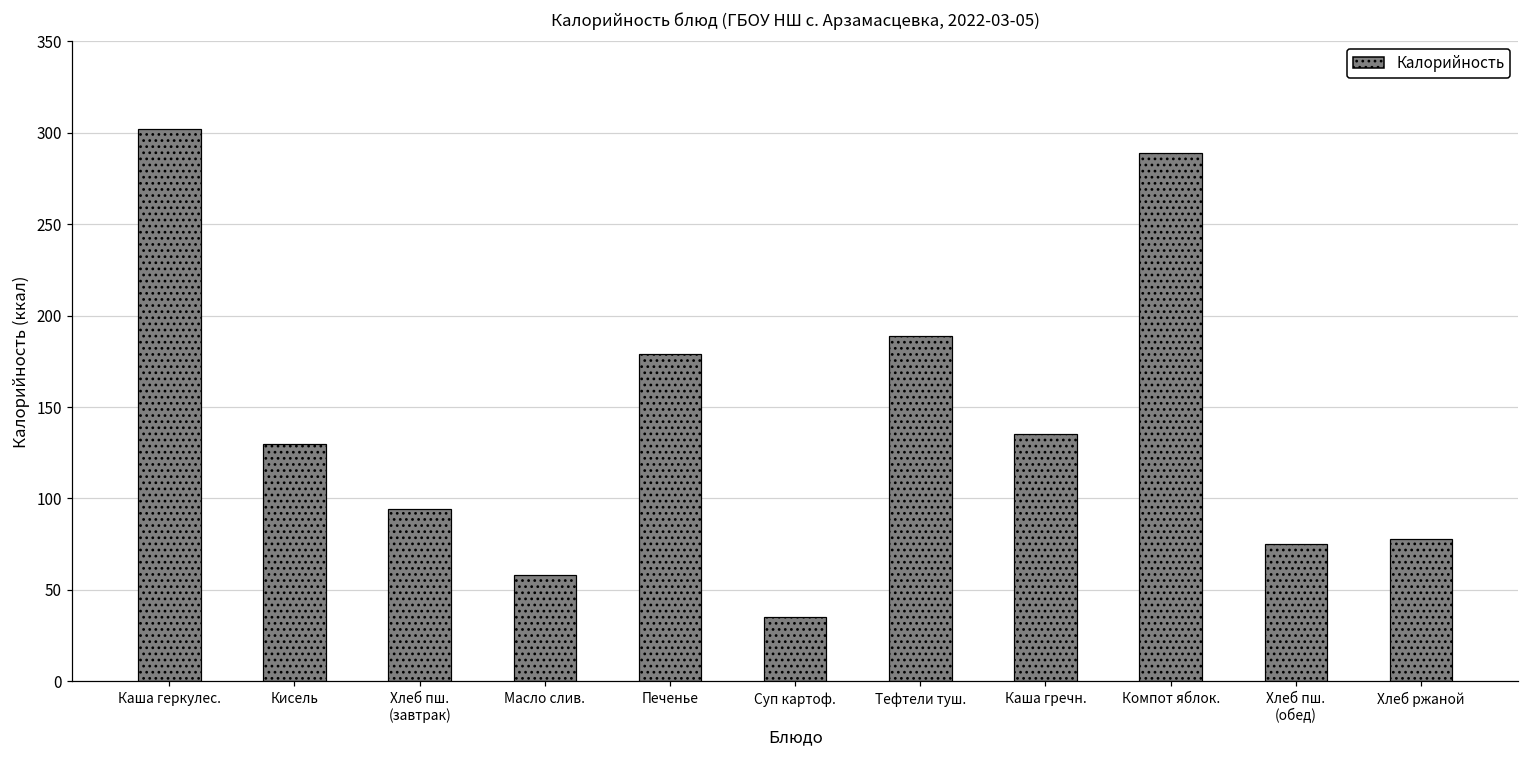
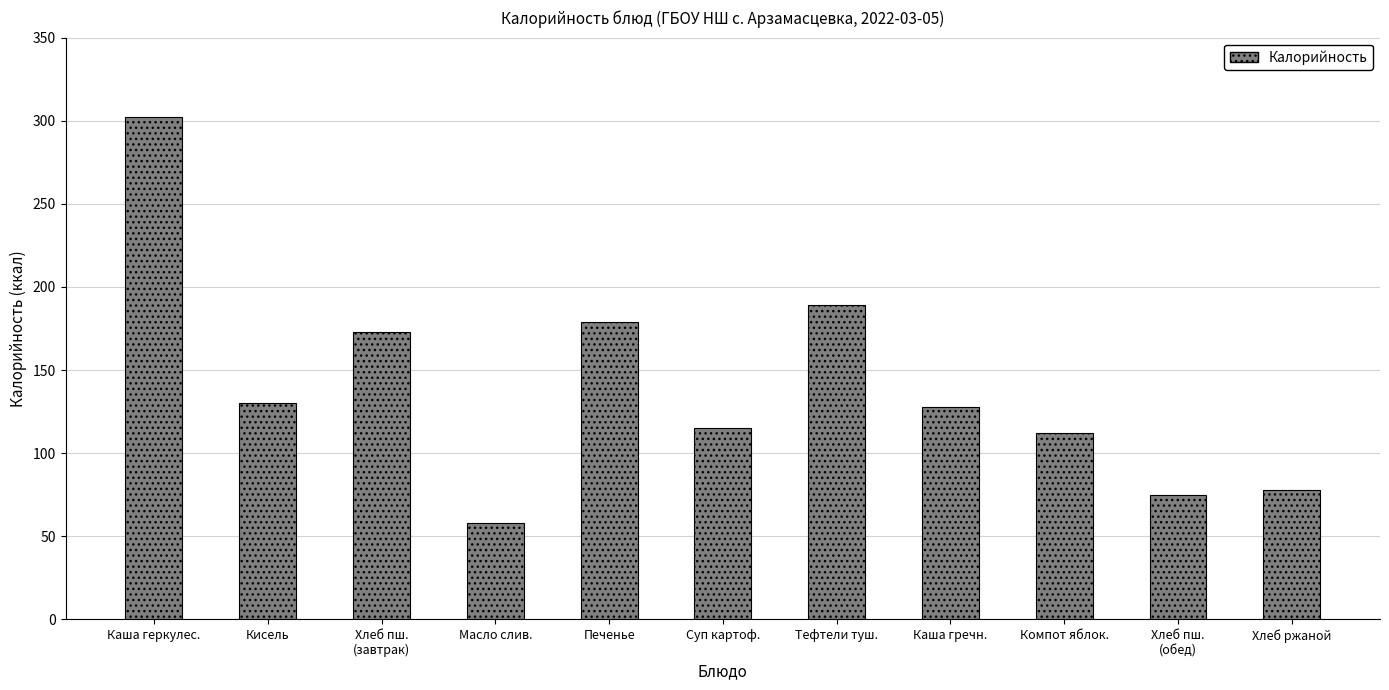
Хлеб пш. (завтрак): 94 -> 173
Суп картоф.: 35 -> 115
Каша гречн.: 135 -> 128
Компот яблок.: 289 -> 112
